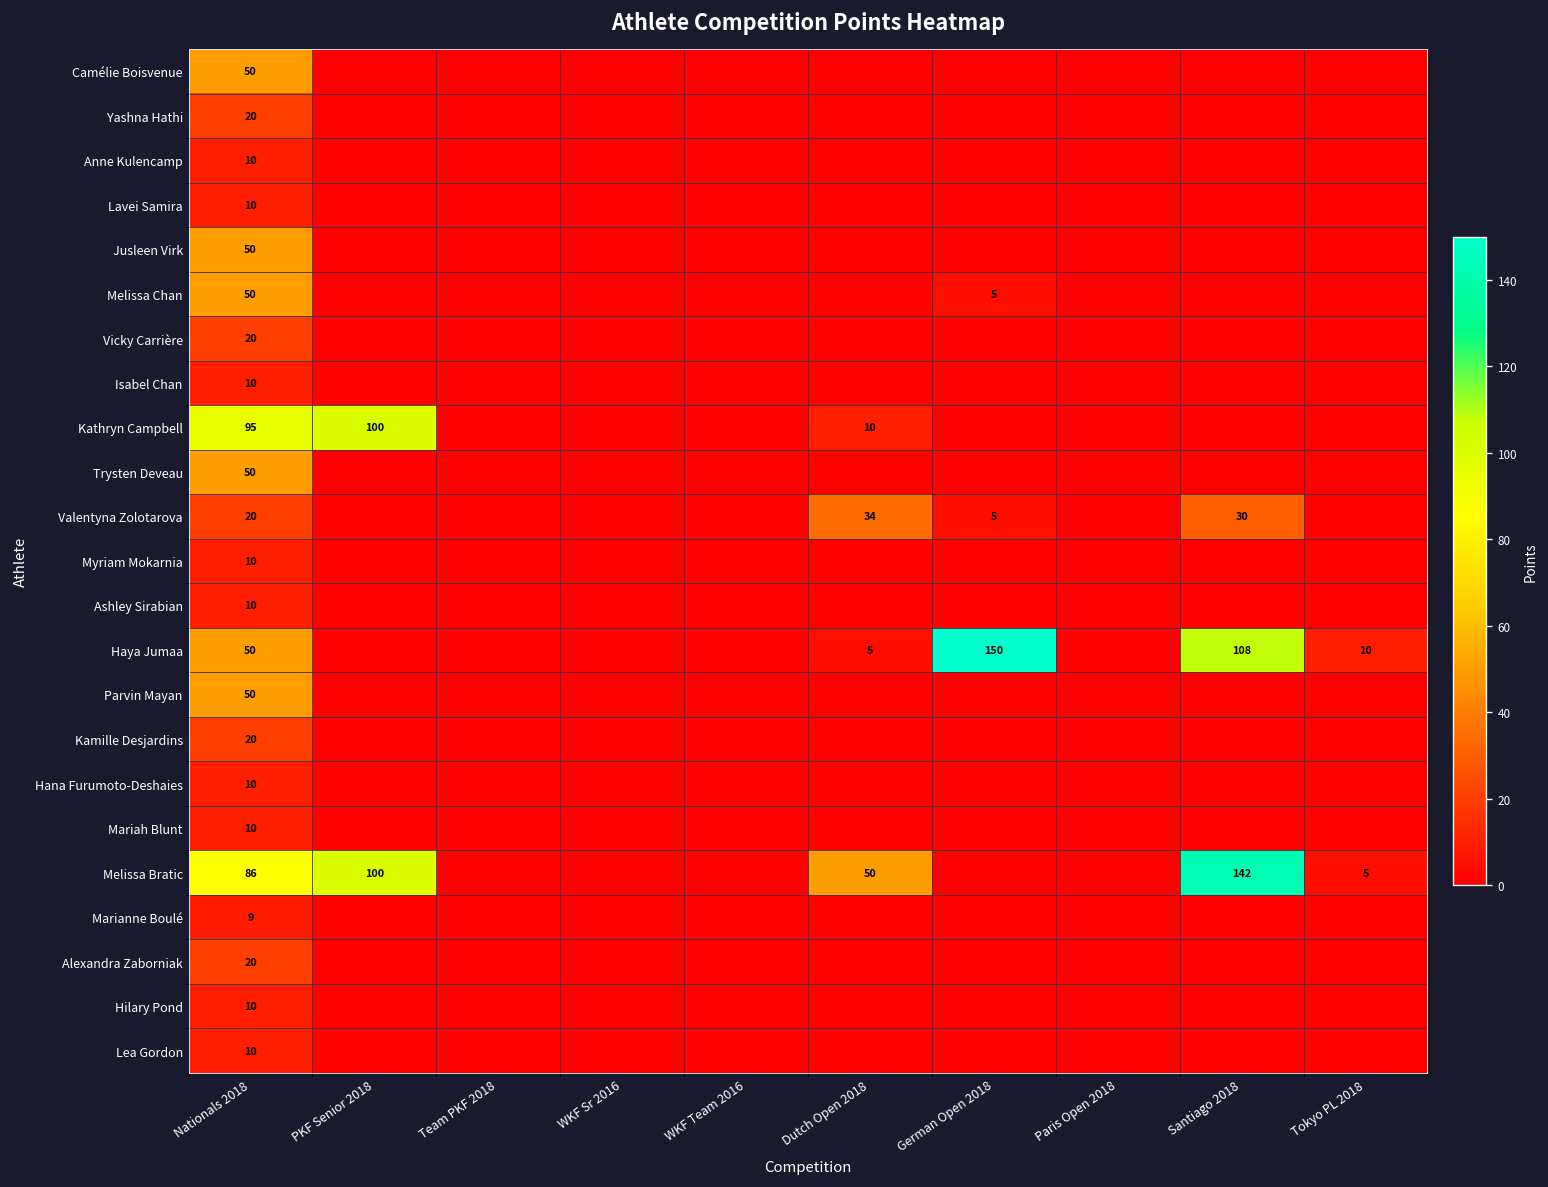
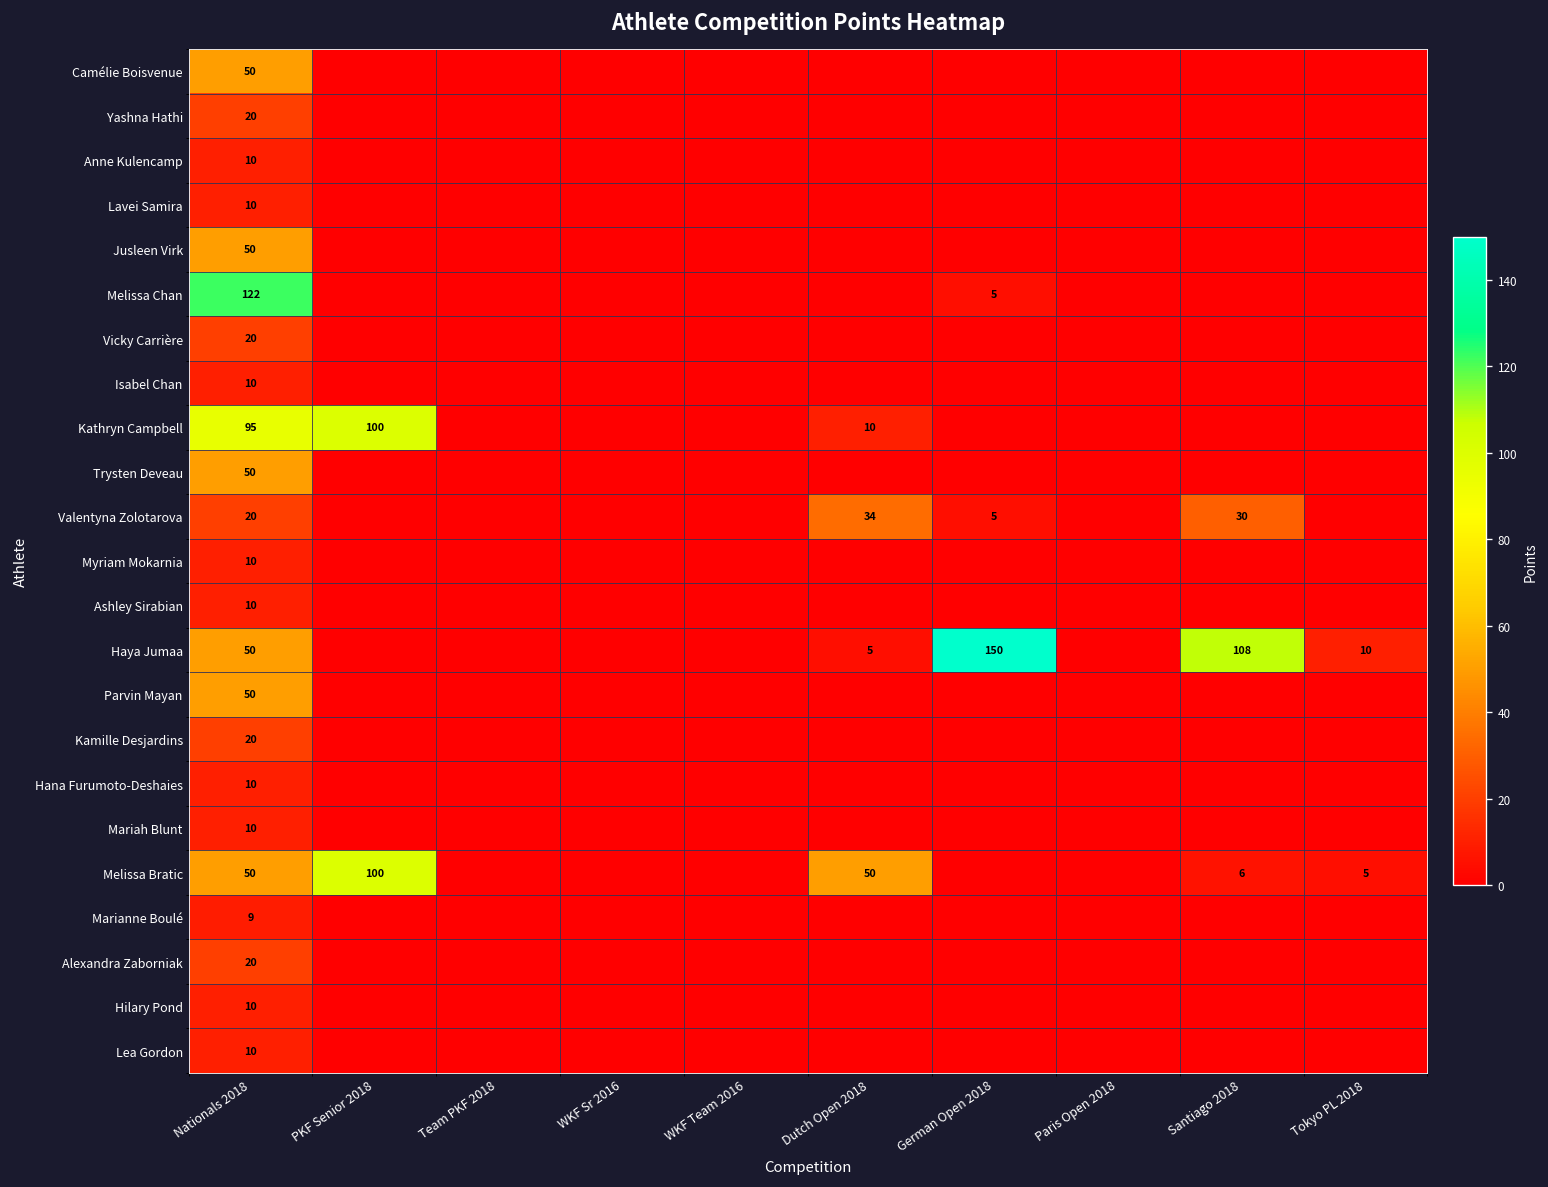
Melissa Chan, Nationals 2018: 50 -> 122
Melissa Bratic, Nationals 2018: 86 -> 50
Melissa Bratic, Santiago 2018: 142 -> 6
